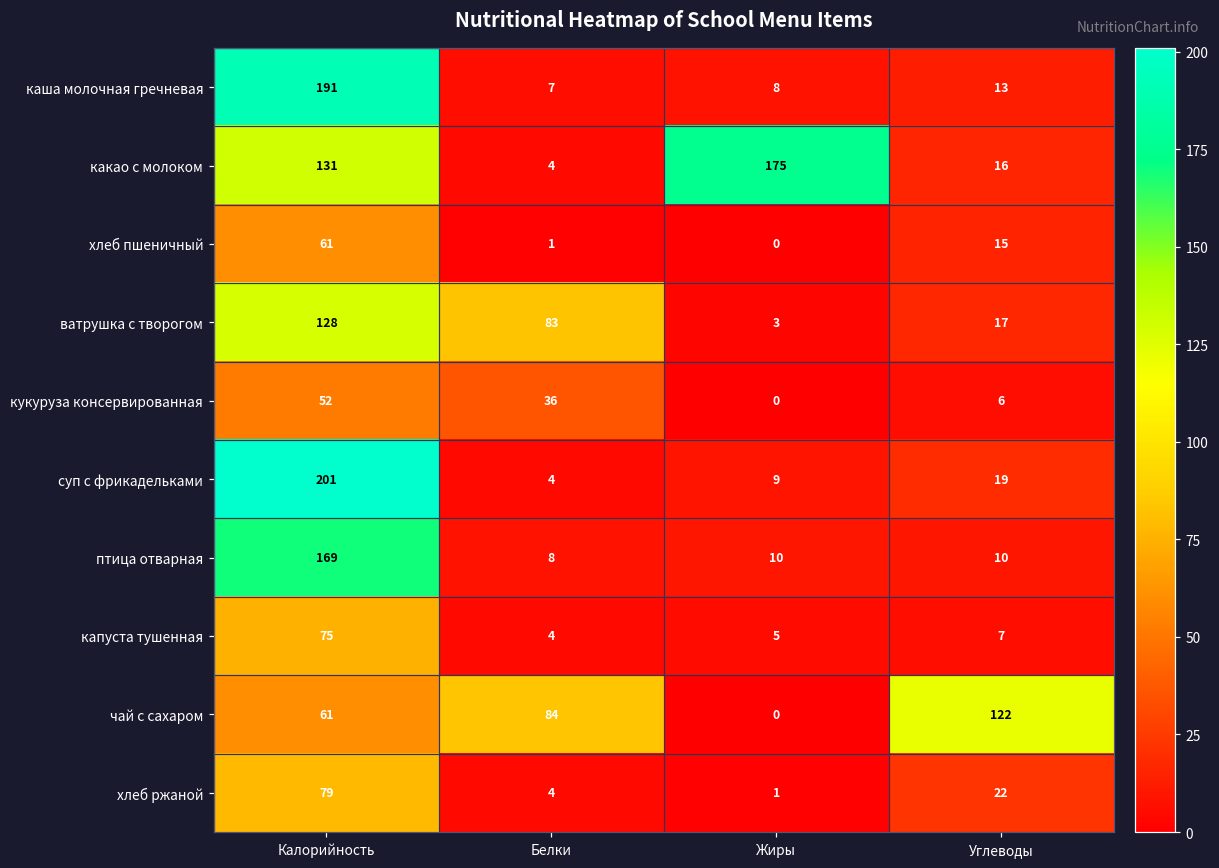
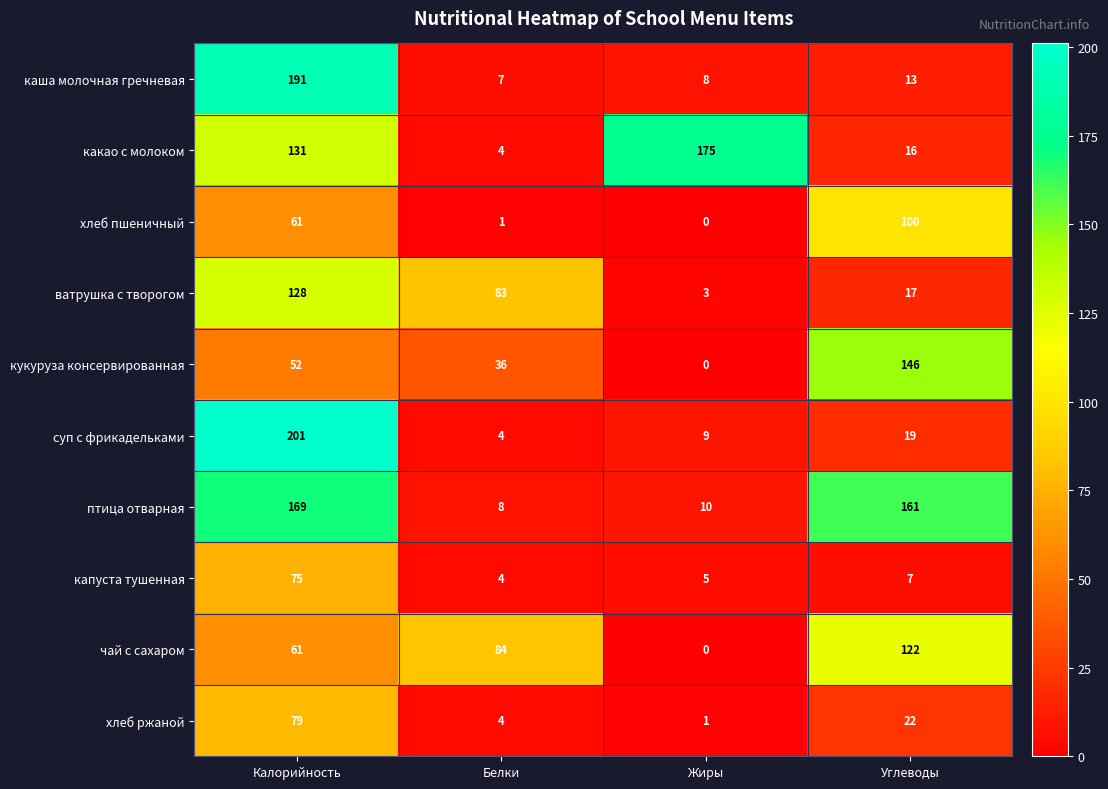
хлеб пшеничный, Углеводы: 15 -> 100
кукуруза консервированная, Углеводы: 6 -> 146
птица отварная, Углеводы: 10 -> 161
